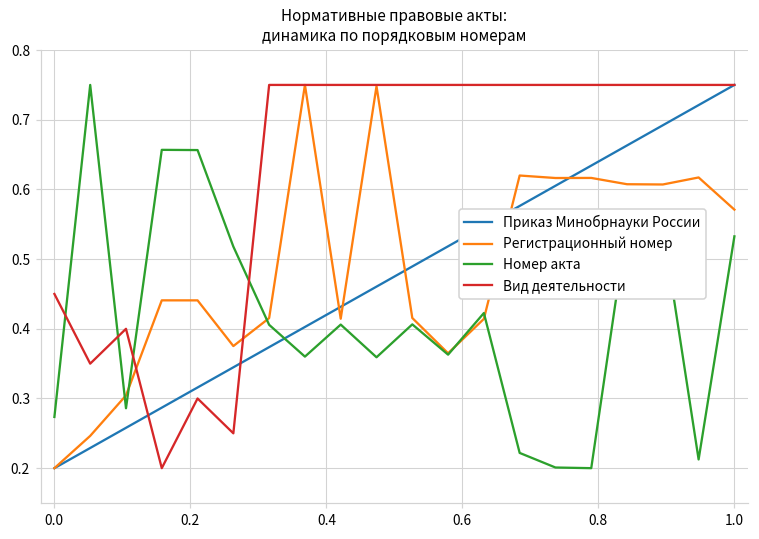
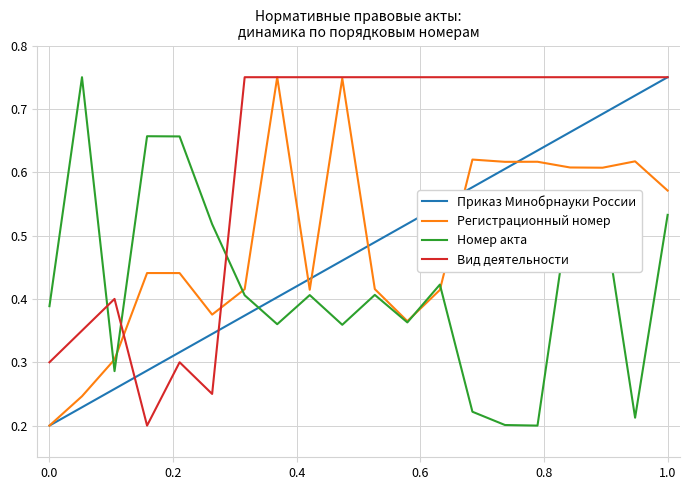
Номер акта, 0.0: 0.27 -> 0.39
Вид деятельности, 0.0: 0.45 -> 0.30
